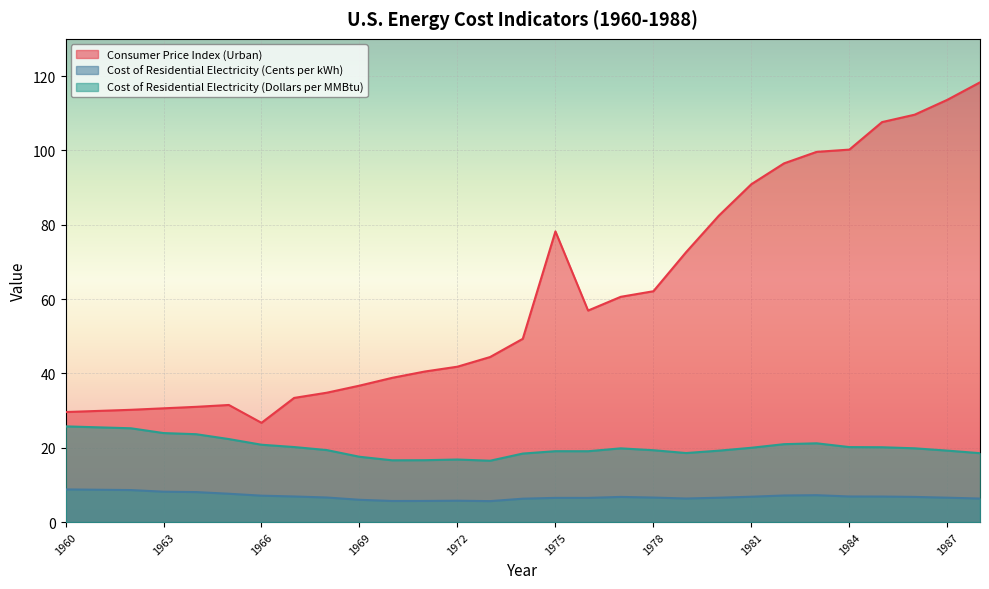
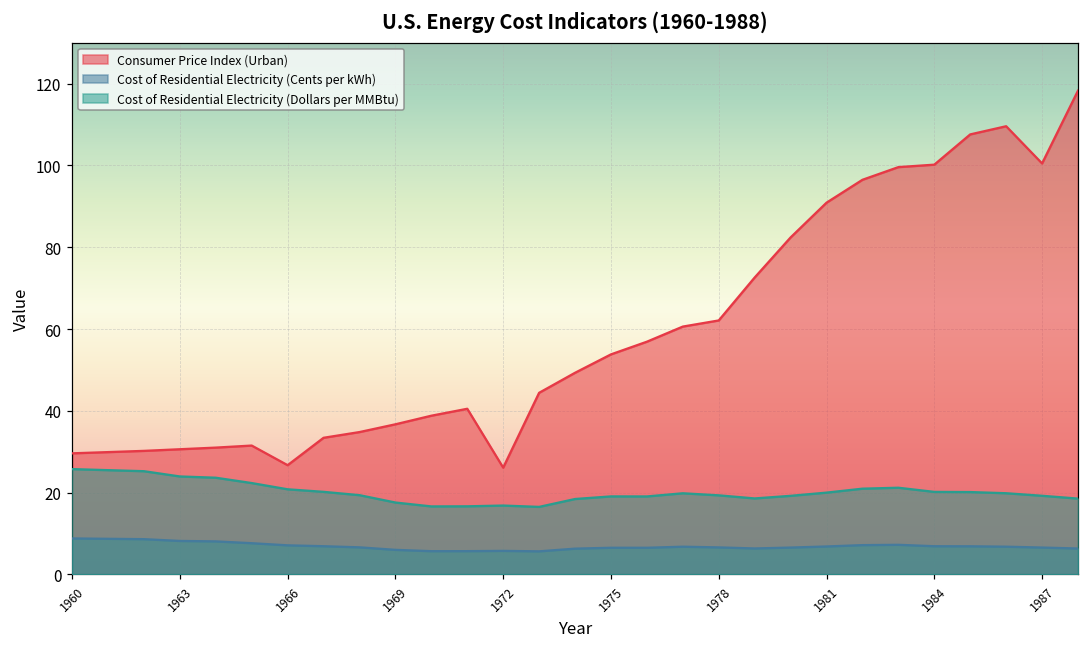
Consumer Price Index (Urban), 1972: 42 -> 26
Consumer Price Index (Urban), 1975: 78 -> 54
Consumer Price Index (Urban), 1987: 114 -> 101
